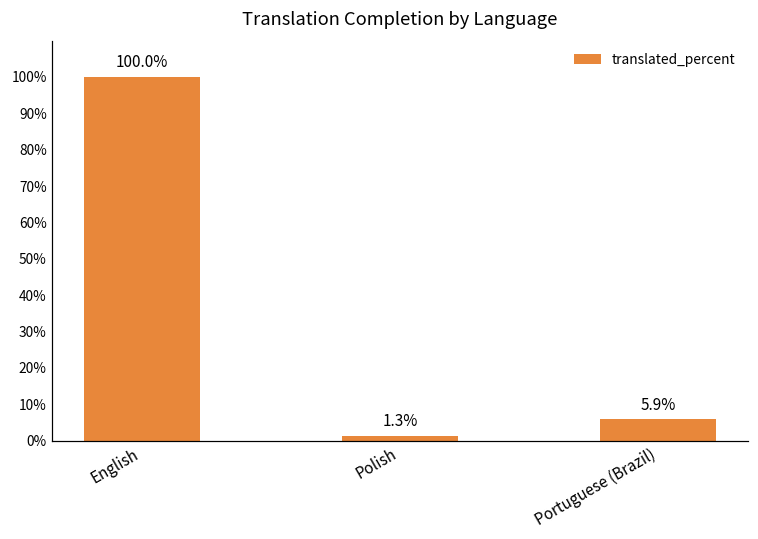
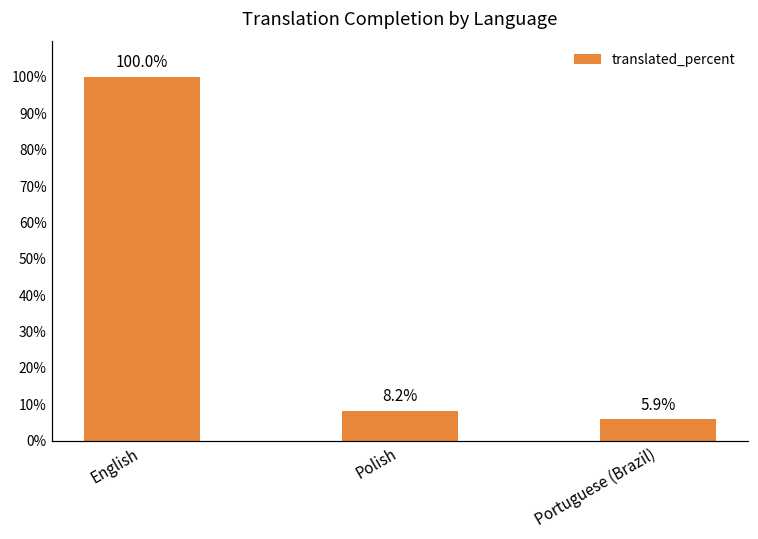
Polish: 1.3% -> 8.2%
